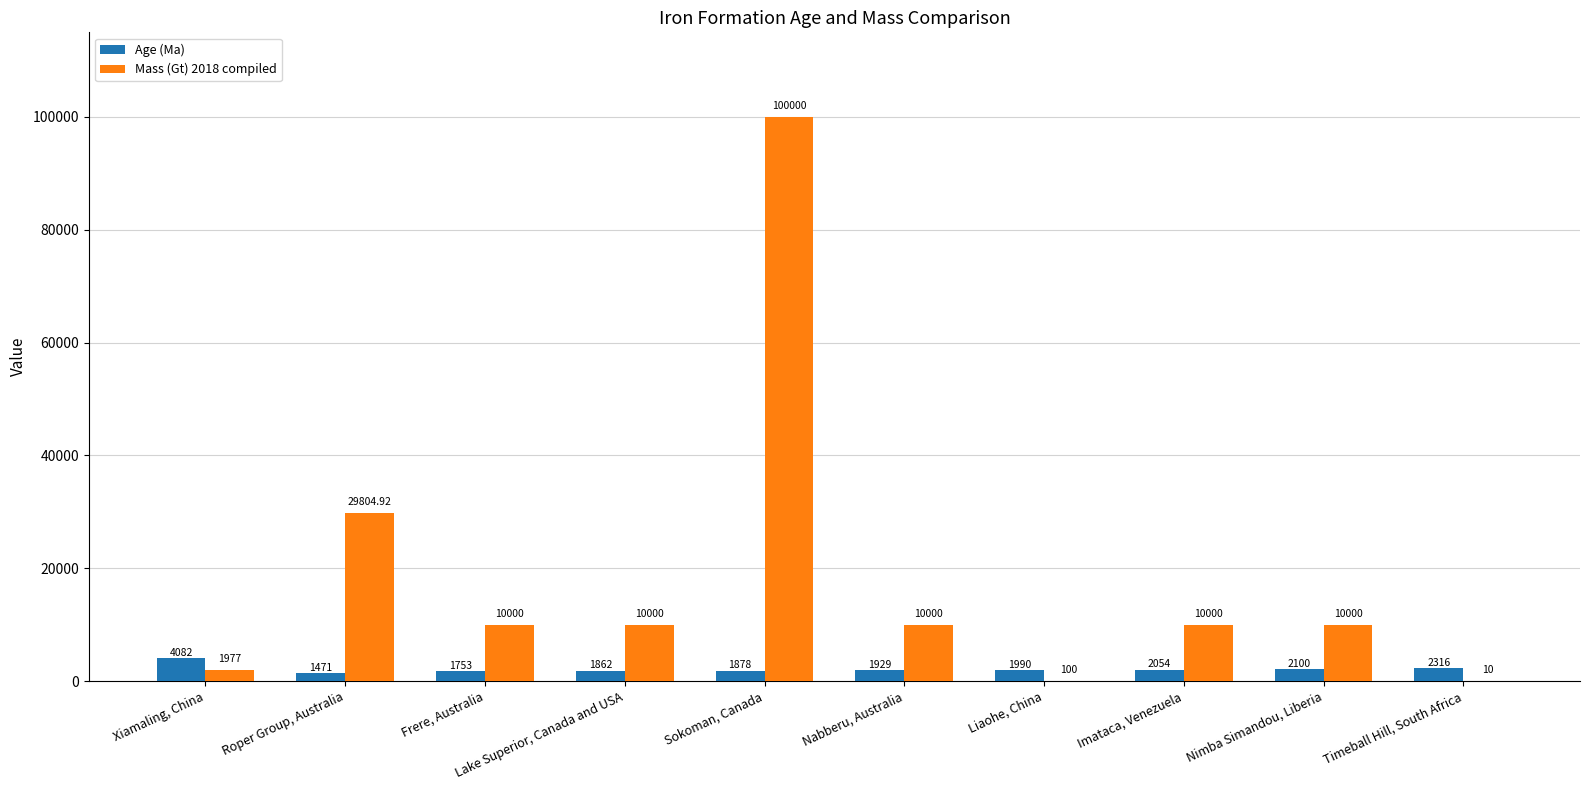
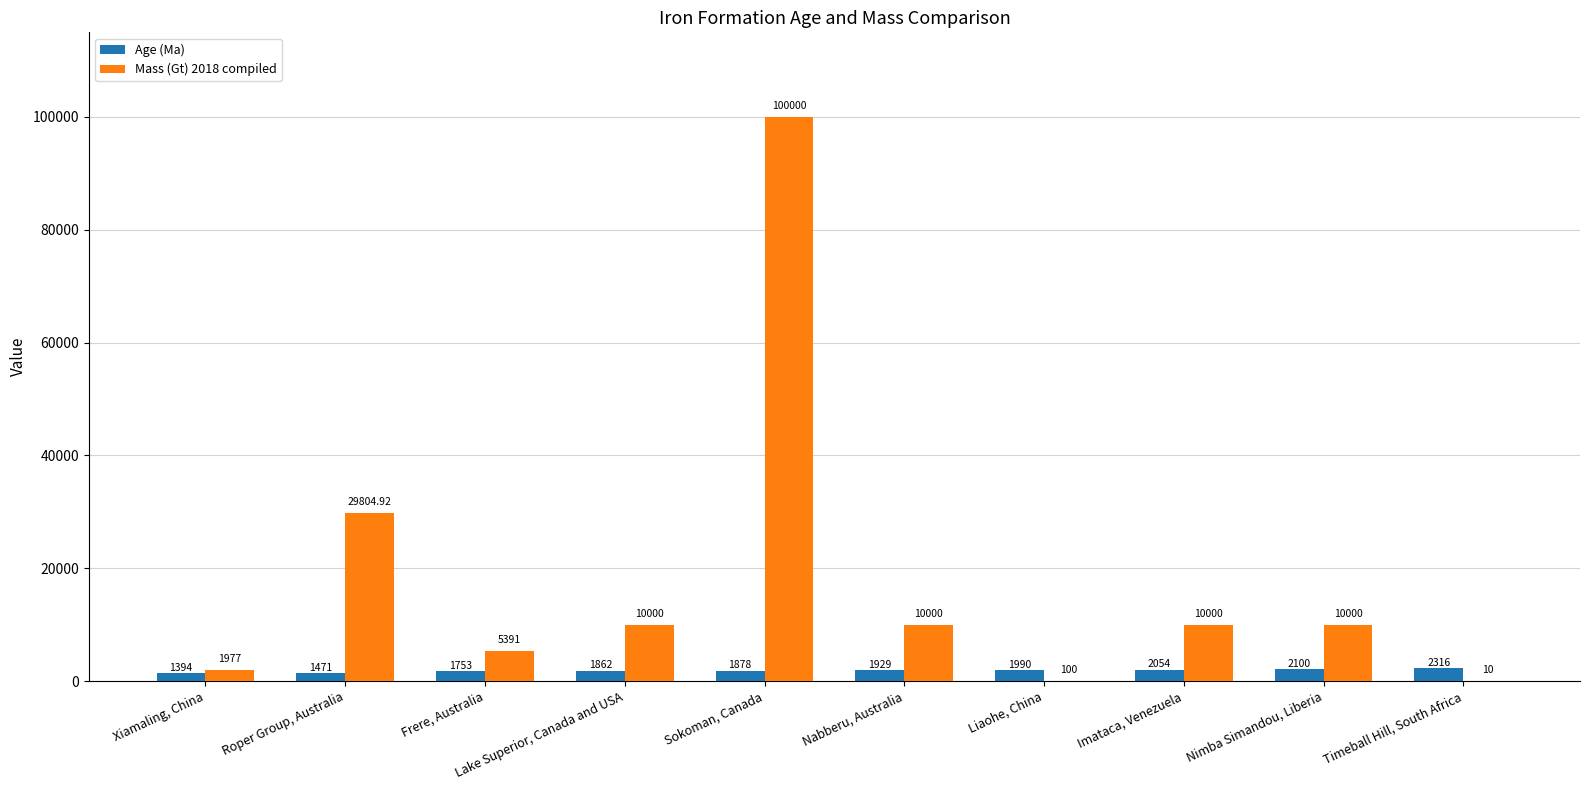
Age (Ma), Xiamaling, China: 4082 -> 1394
Mass (Gt) 2018 compiled, Frere, Australia: 10000 -> 5391
